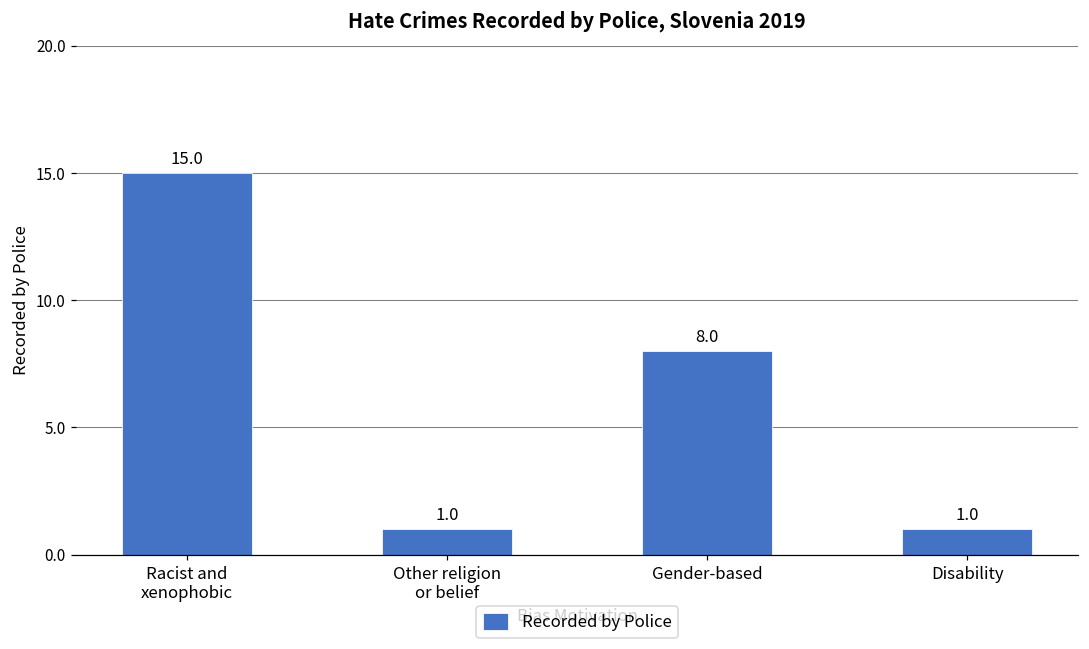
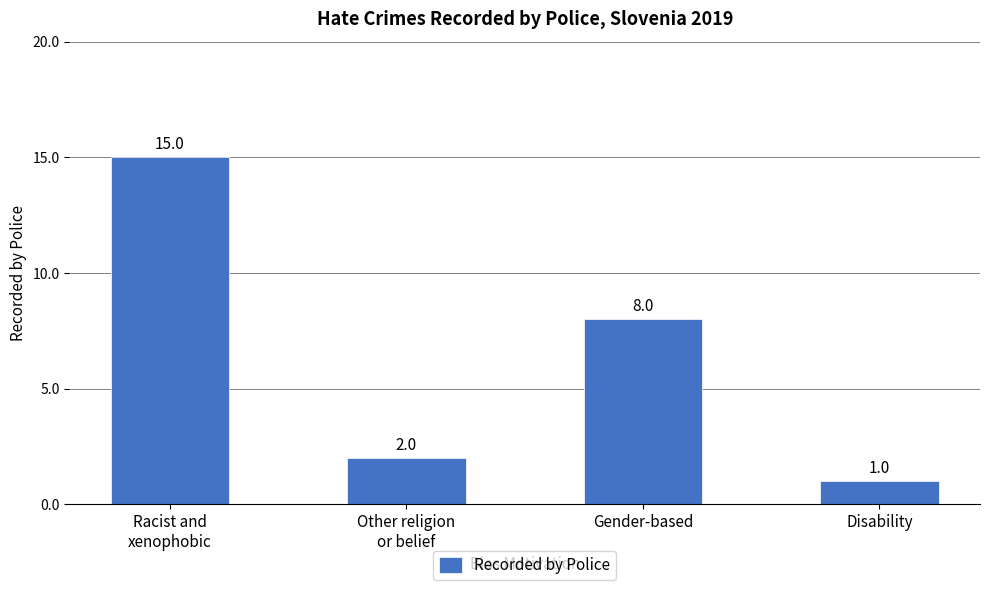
Other religion or belief: 1.0 -> 2.0
